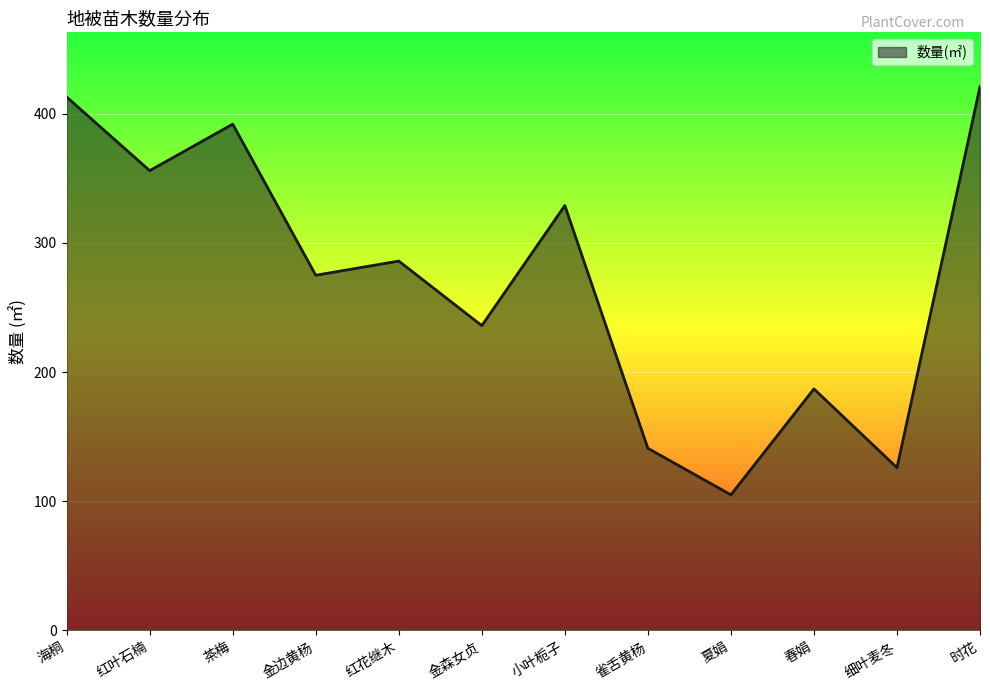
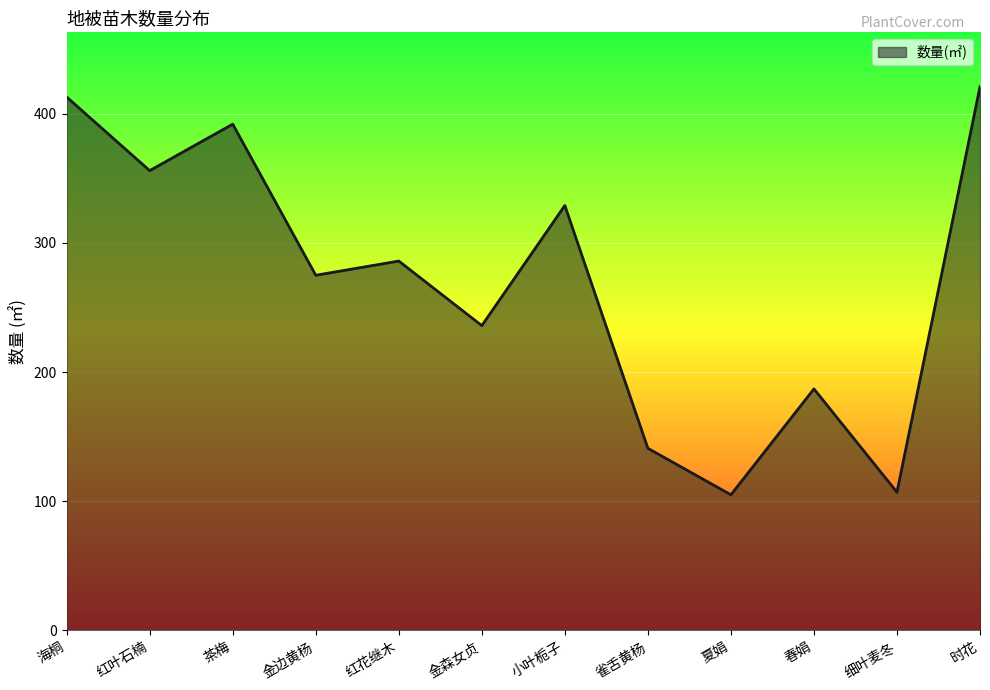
细叶麦冬: 126 -> 107
